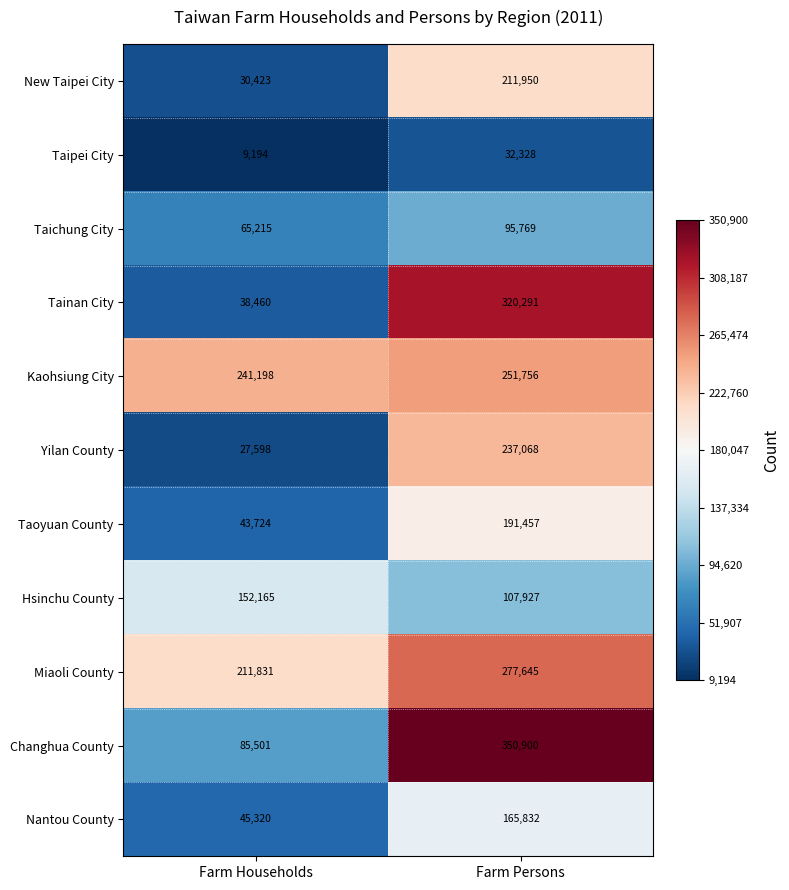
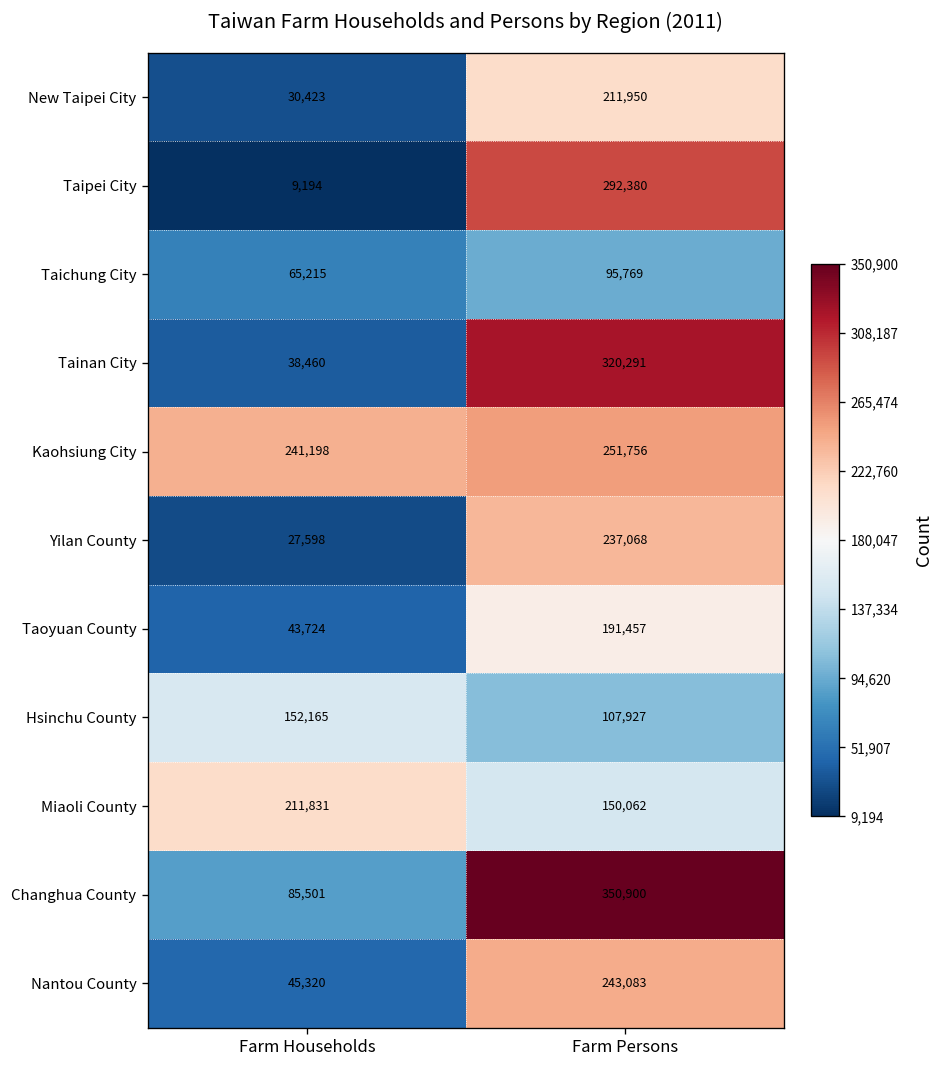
Taipei City, Farm Persons: 32,328 -> 292,380
Miaoli County, Farm Persons: 277,645 -> 150,062
Nantou County, Farm Persons: 165,832 -> 243,083
